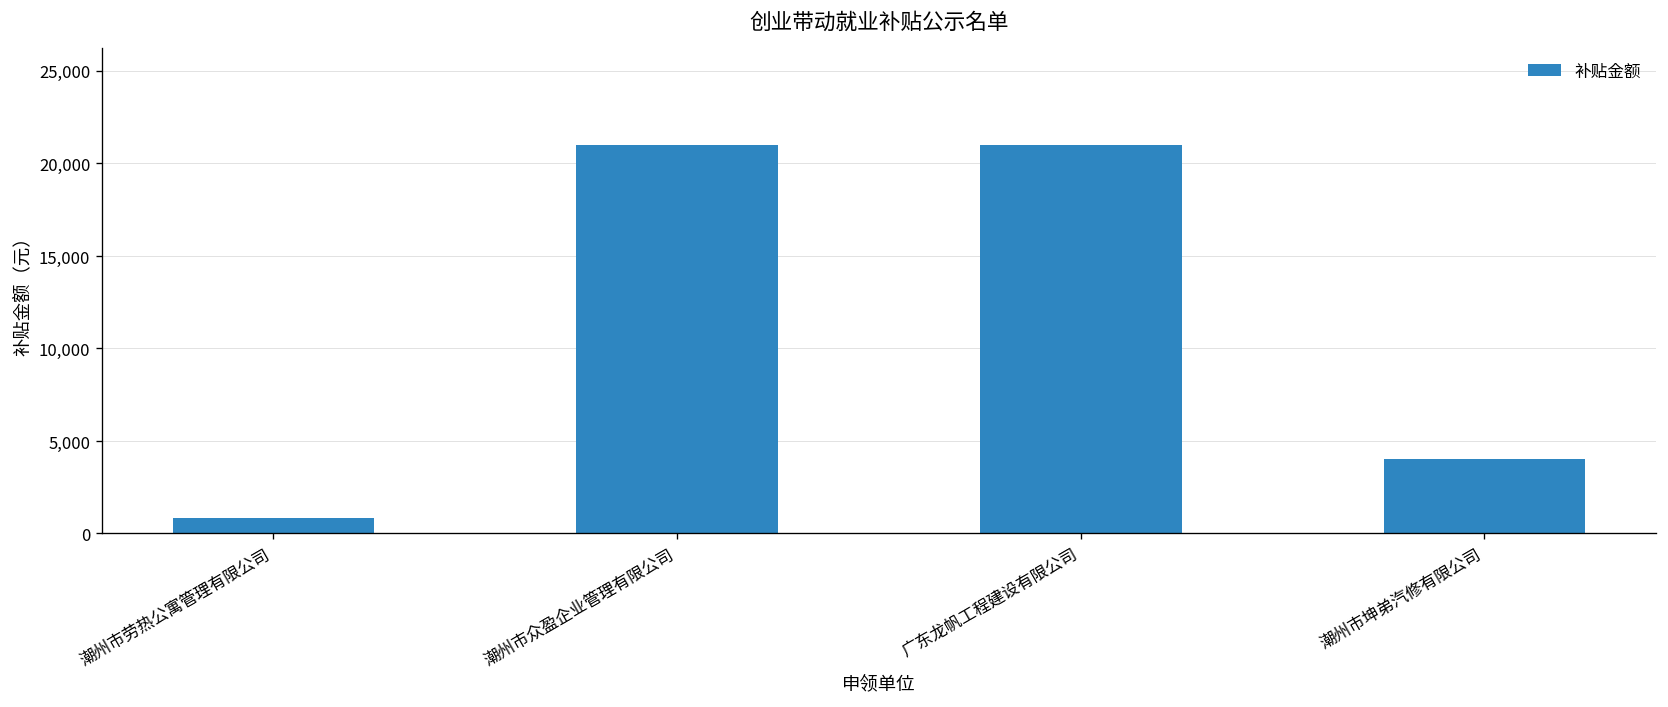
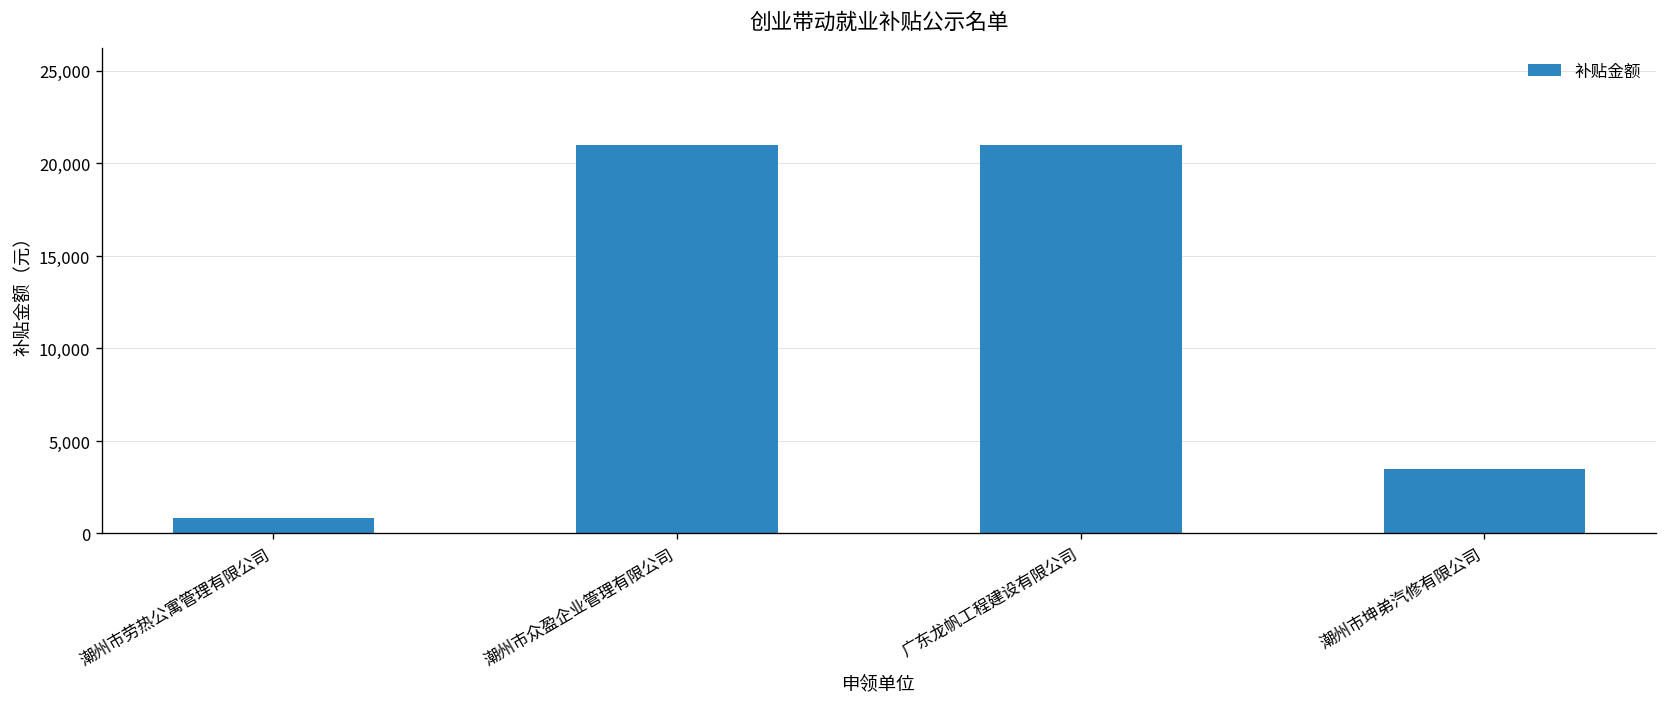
潮州市坤弟汽修有限公司: 4,000 -> 3,500
